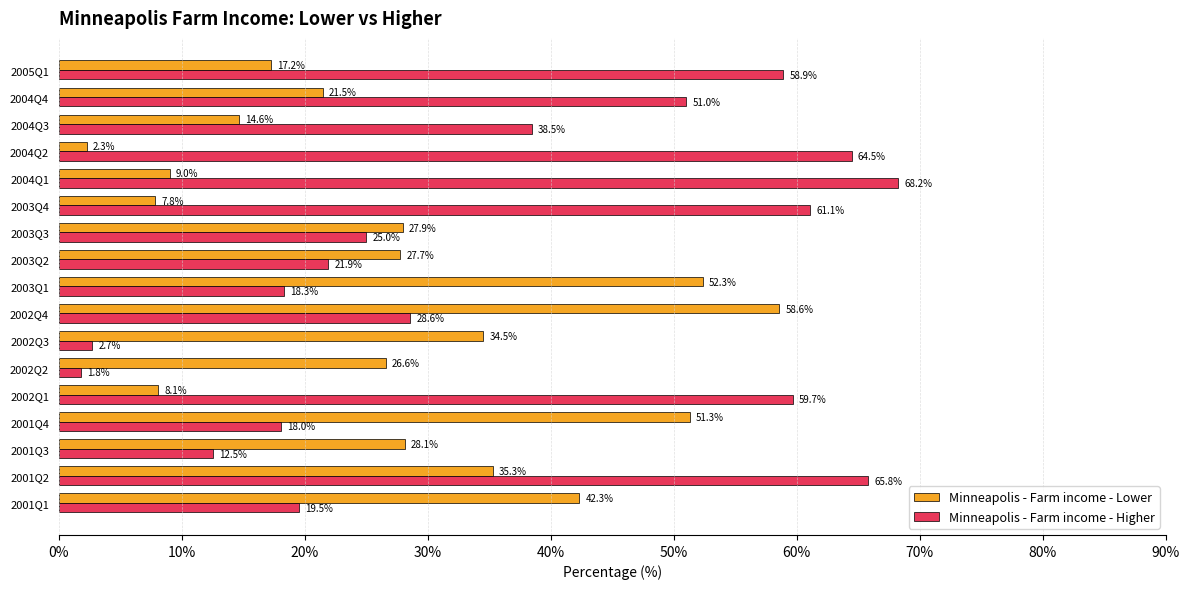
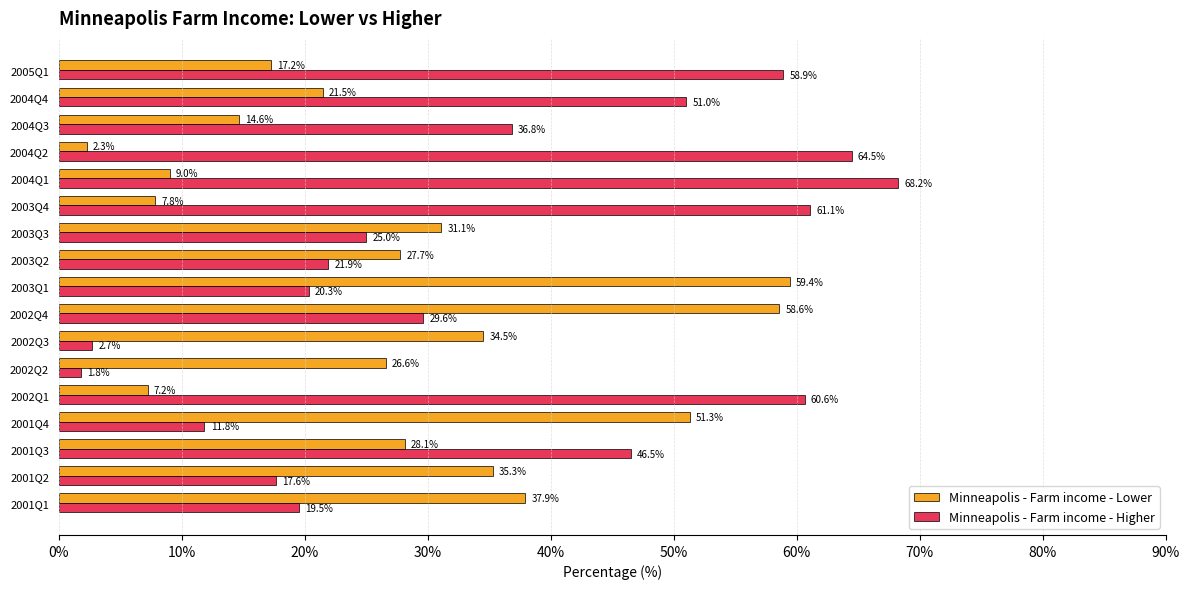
Minneapolis - Farm income - Higher, 2004Q3: 38.5% -> 36.8%
Minneapolis - Farm income - Lower, 2003Q3: 27.9% -> 31.1%
Minneapolis - Farm income - Lower, 2003Q1: 52.3% -> 59.4%
Minneapolis - Farm income - Higher, 2003Q1: 18.3% -> 20.3%
Minneapolis - Farm income - Higher, 2002Q4: 28.6% -> 29.6%
Minneapolis - Farm income - Lower, 2002Q1: 8.1% -> 7.2%
Minneapolis - Farm income - Higher, 2002Q1: 59.7% -> 60.6%
Minneapolis - Farm income - Higher, 2001Q4: 18.0% -> 11.8%
Minneapolis - Farm income - Higher, 2001Q3: 12.5% -> 46.5%
Minneapolis - Farm income - Higher, 2001Q2: 65.8% -> 17.6%
Minneapolis - Farm income - Lower, 2001Q1: 42.3% -> 37.9%
